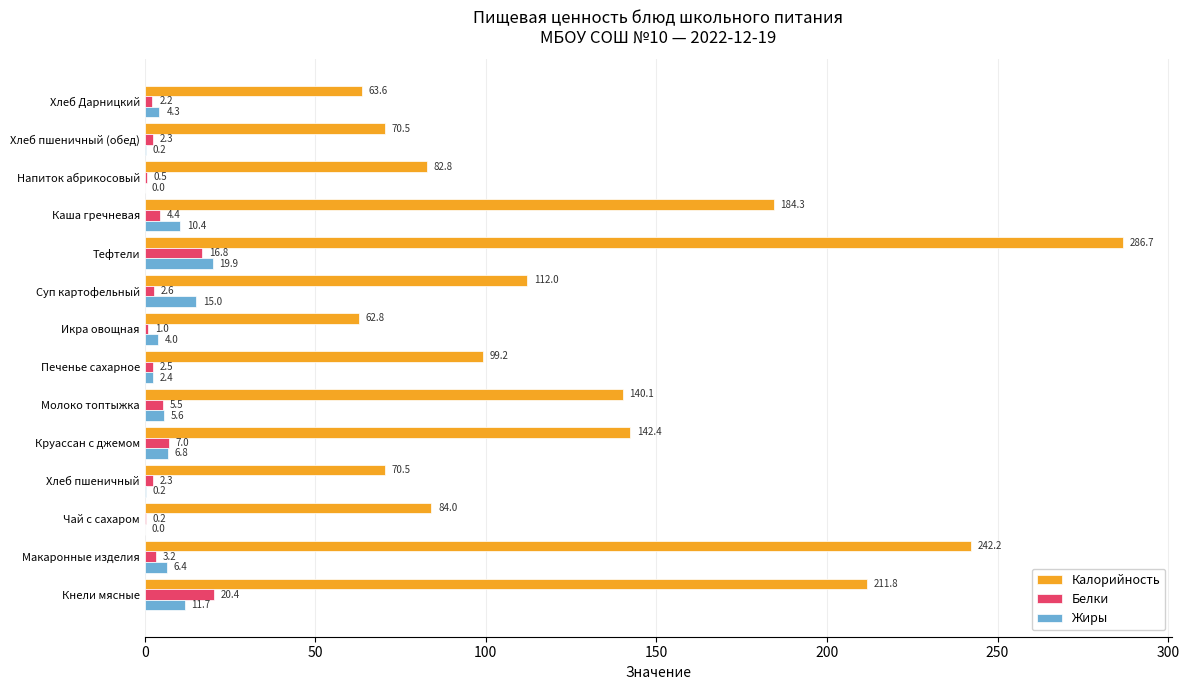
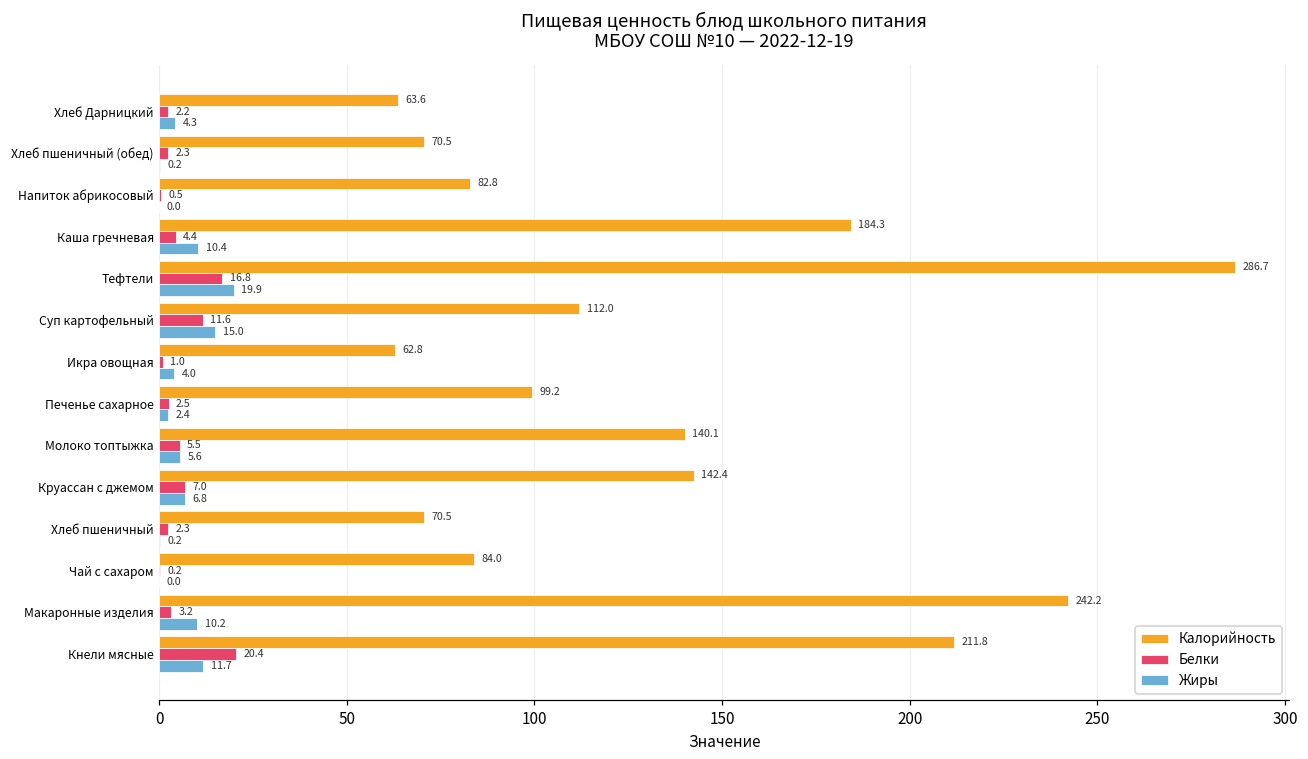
Белки, Суп картофельный: 2.6 -> 11.6
Жиры, Макаронные изделия: 6.4 -> 10.2
